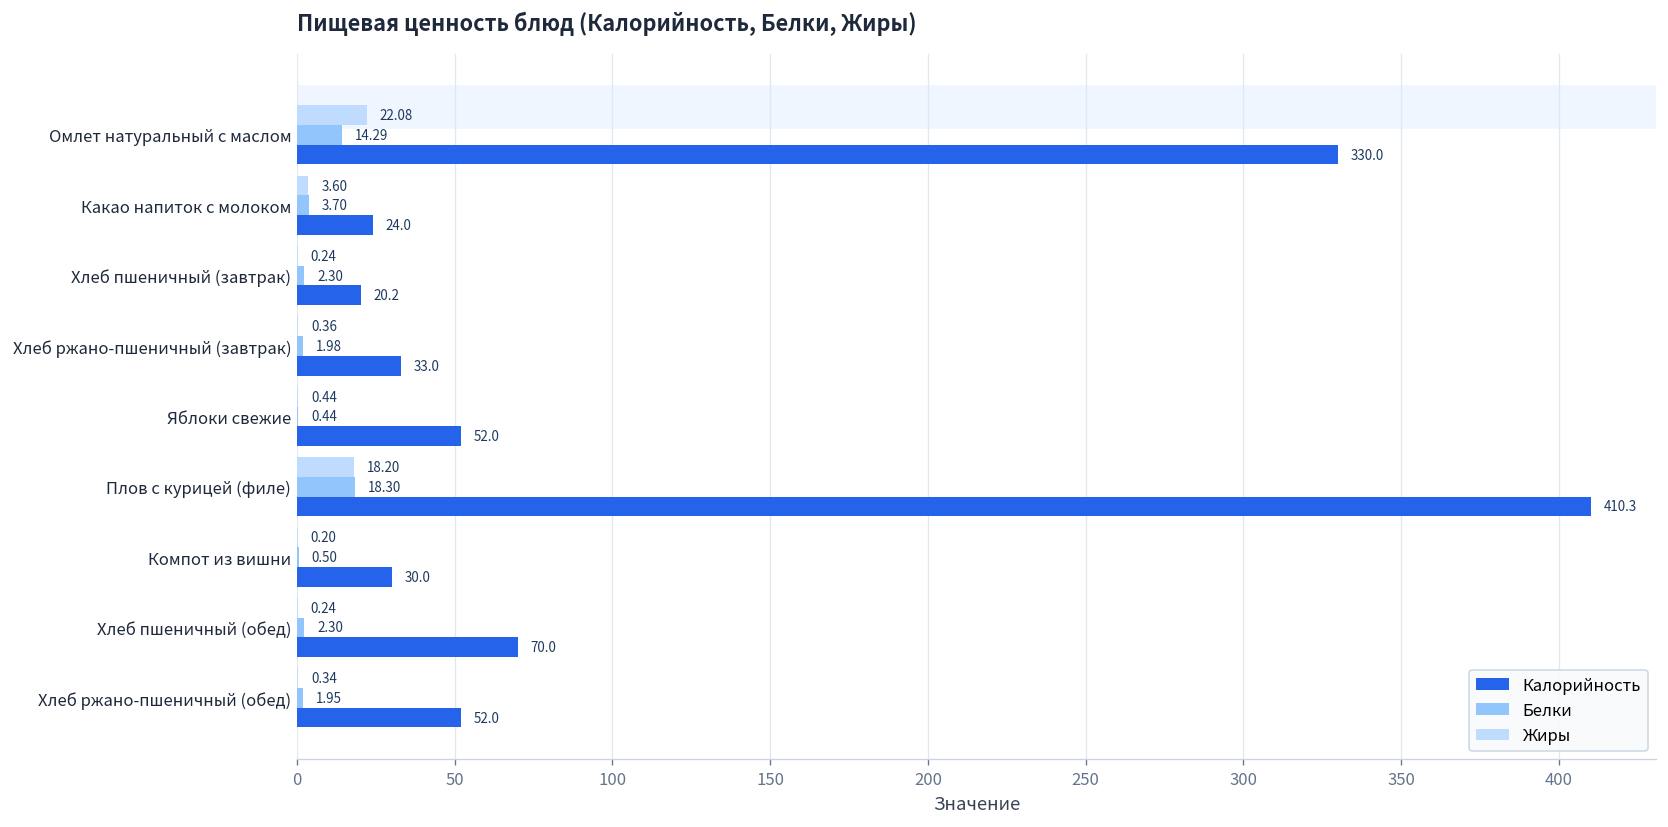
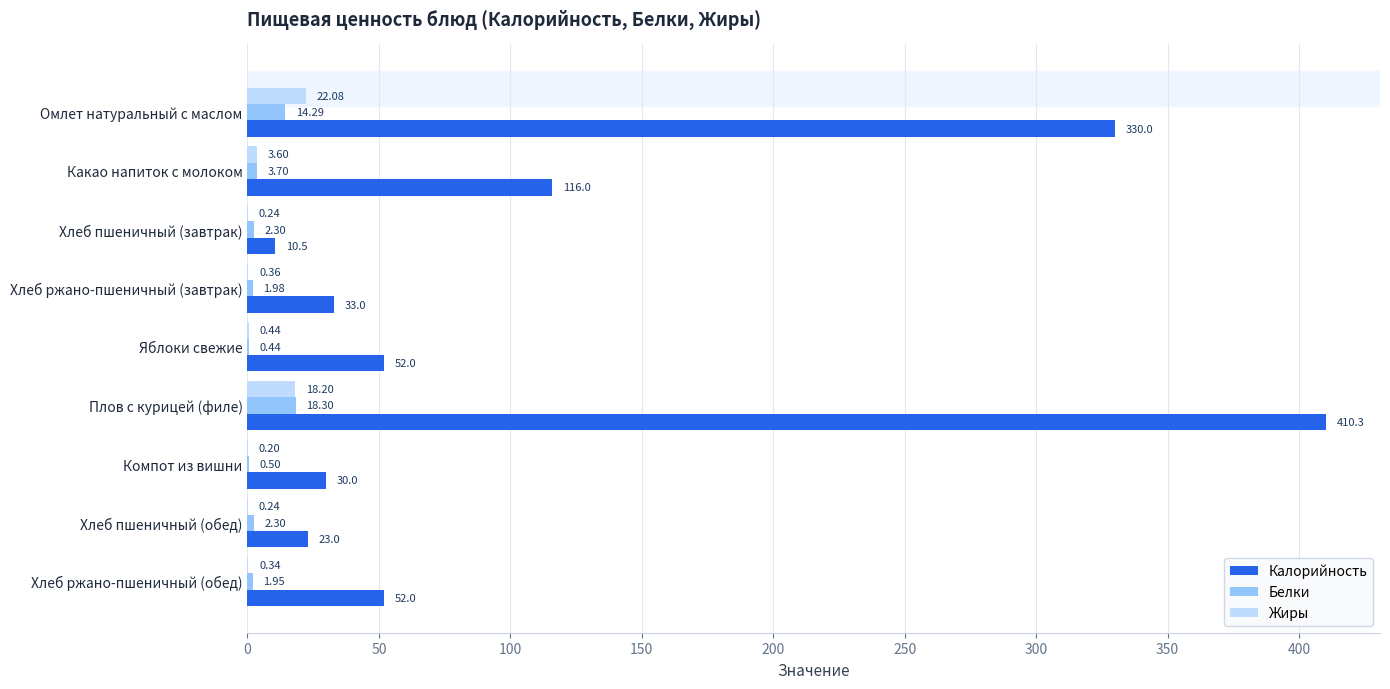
Калорийность, Какао напиток с молоком: 24.0 -> 116.0
Калорийность, Хлеб пшеничный (завтрак): 20.2 -> 10.5
Калорийность, Хлеб пшеничный (обед): 70.0 -> 23.0
